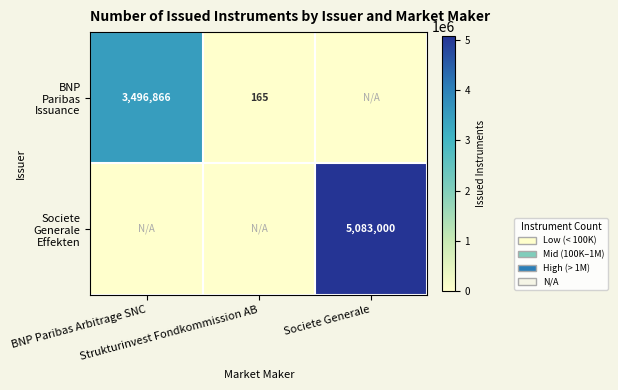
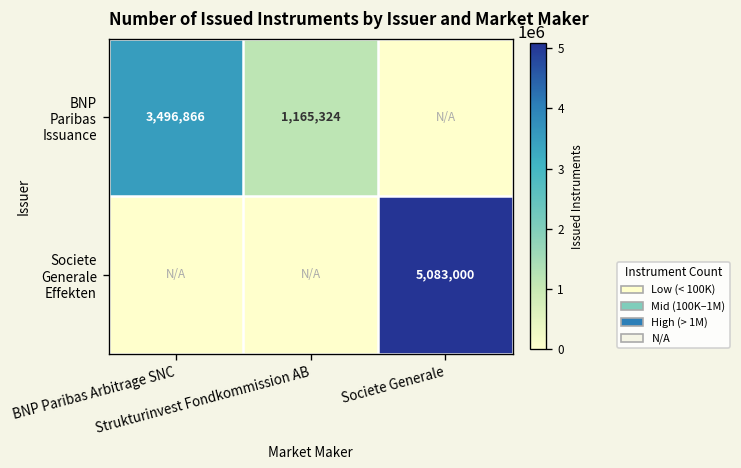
BNP Paribas Issuance, Strukturinvest Fondkommission AB: 165 -> 1,165,324
